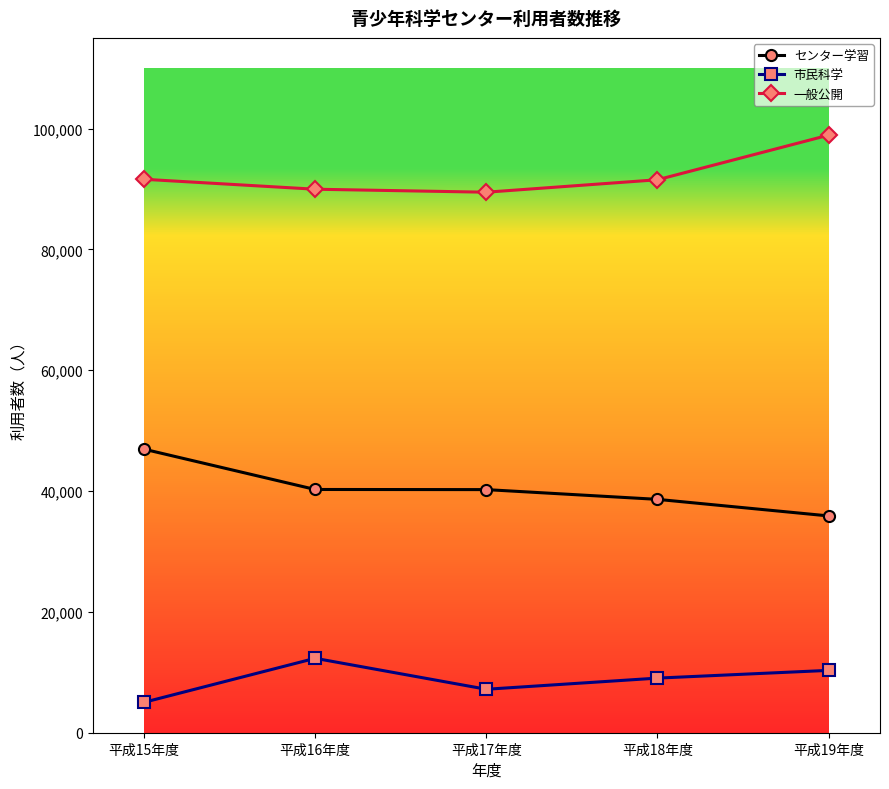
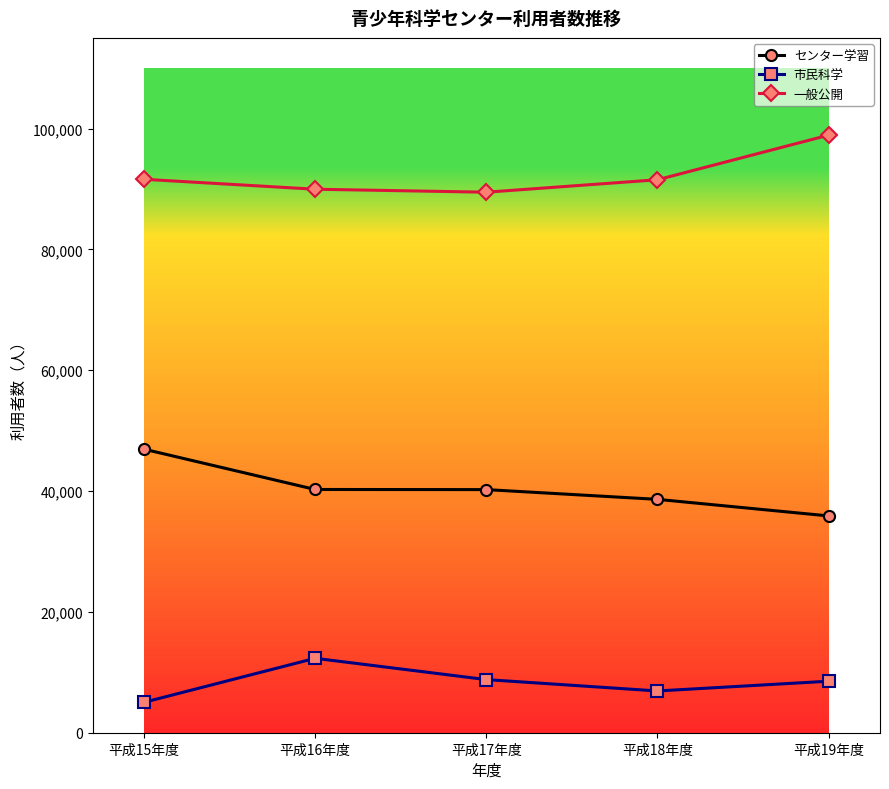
市民科学, 平成17年度: 7,000 -> 9,000
市民科学, 平成18年度: 9,000 -> 7,000
市民科学, 平成19年度: 10,000 -> 9,000
